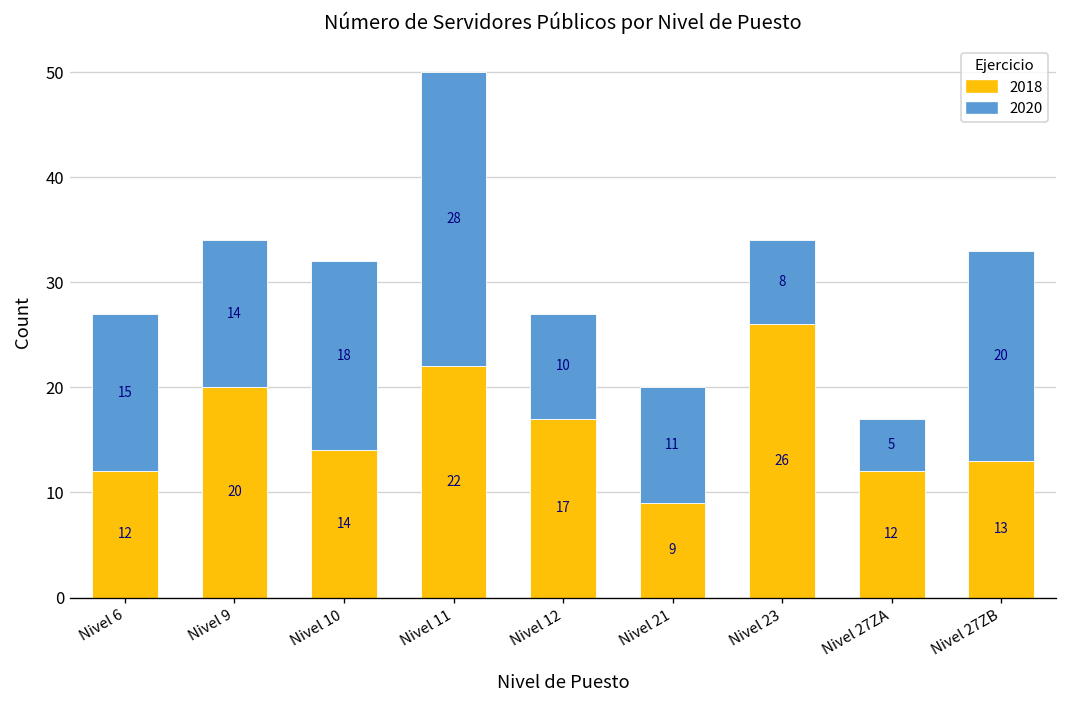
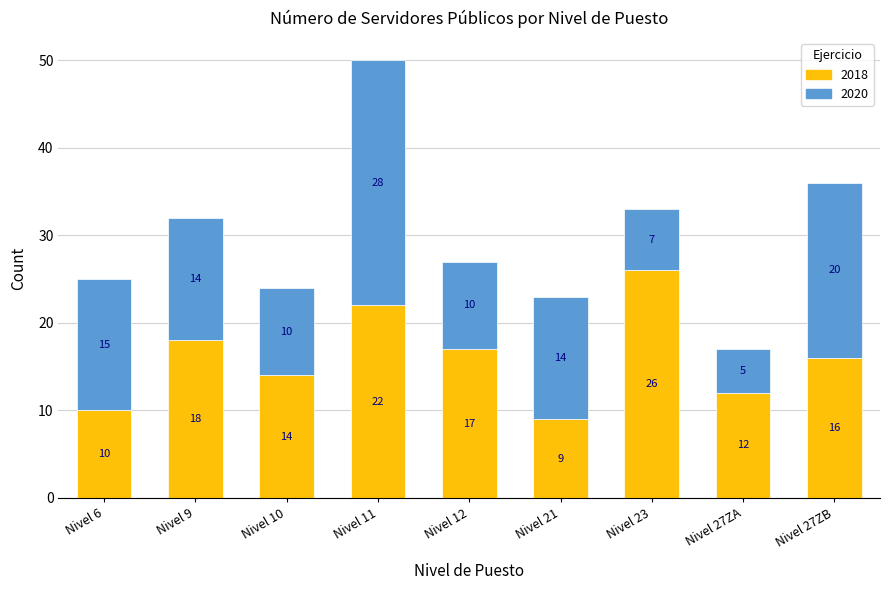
2018, Nivel 6: 12 -> 10
2018, Nivel 9: 20 -> 18
2020, Nivel 10: 18 -> 10
2020, Nivel 21: 11 -> 14
2020, Nivel 23: 8 -> 7
2018, Nivel 27ZB: 13 -> 16
